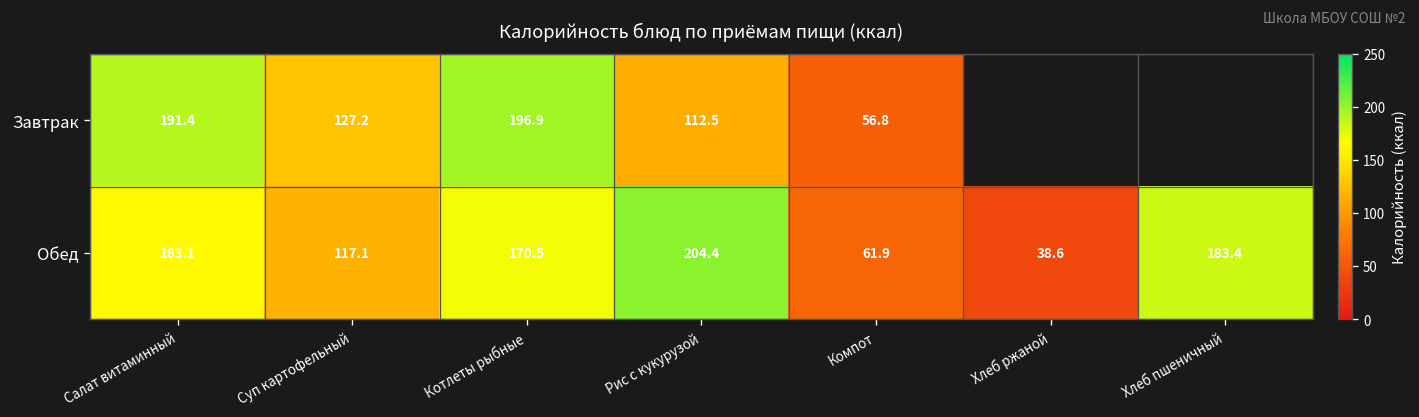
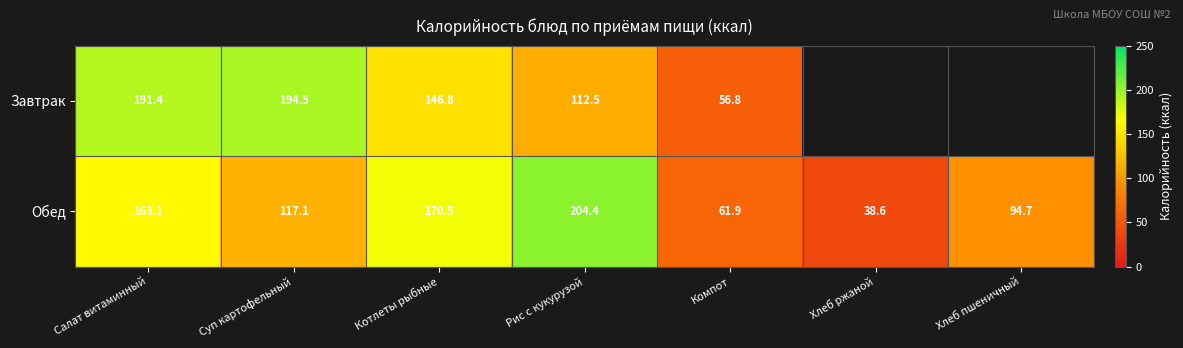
Завтрак, Суп картофельный: 127.2 -> 194.5
Завтрак, Котлеты рыбные: 196.9 -> 146.8
Обед, Хлеб пшеничный: 183.4 -> 94.7
